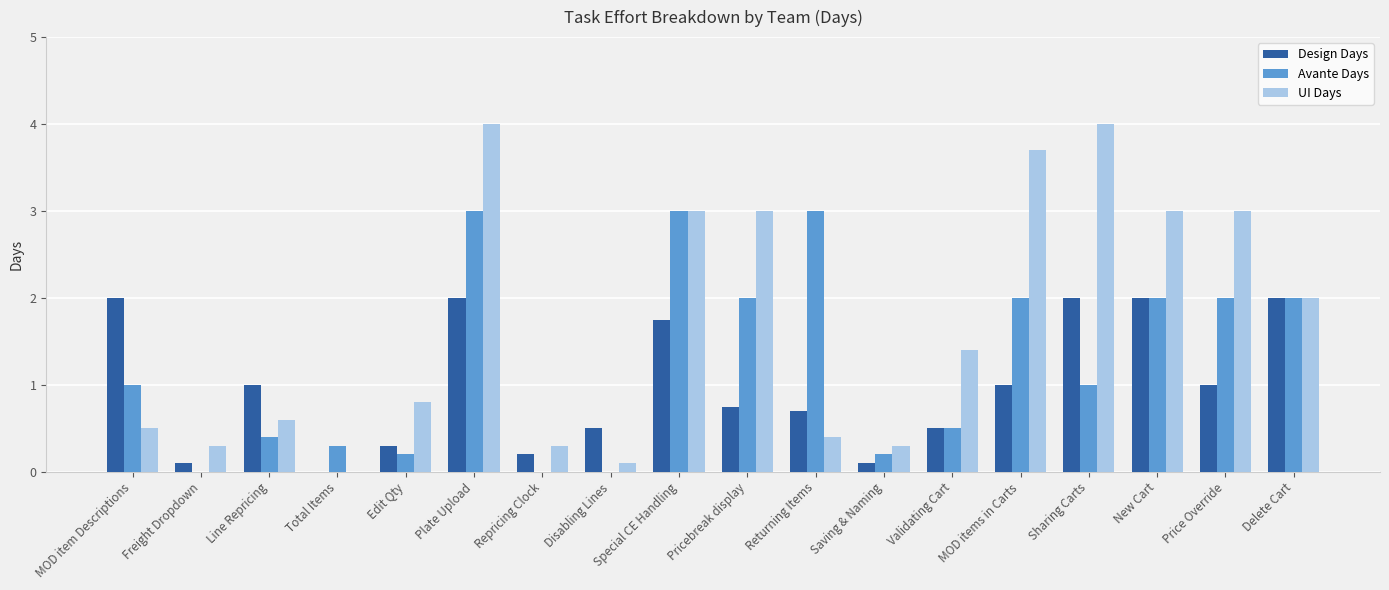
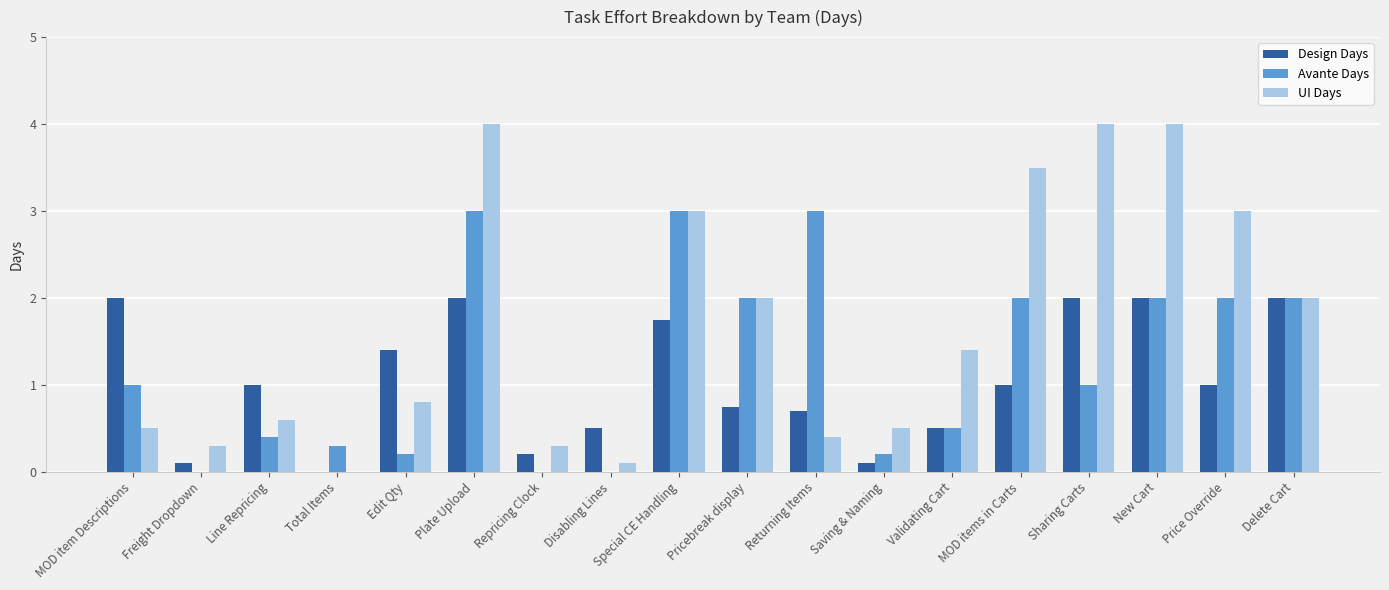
Design Days, Edit Qty: 0.3 -> 1.4
UI Days, Pricebreak display: 3 -> 2
UI Days, Saving & Naming: 0.3 -> 0.5
UI Days, MOD items in Carts: 3.7 -> 3.5
UI Days, New Cart: 3 -> 4
